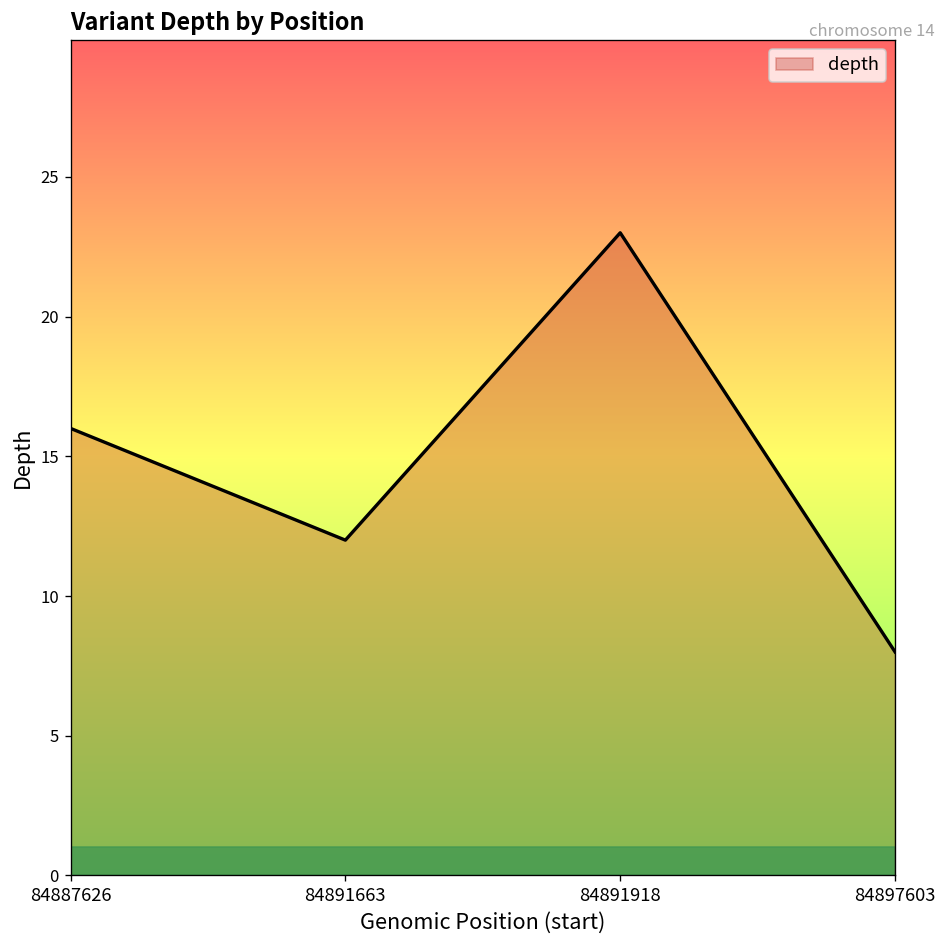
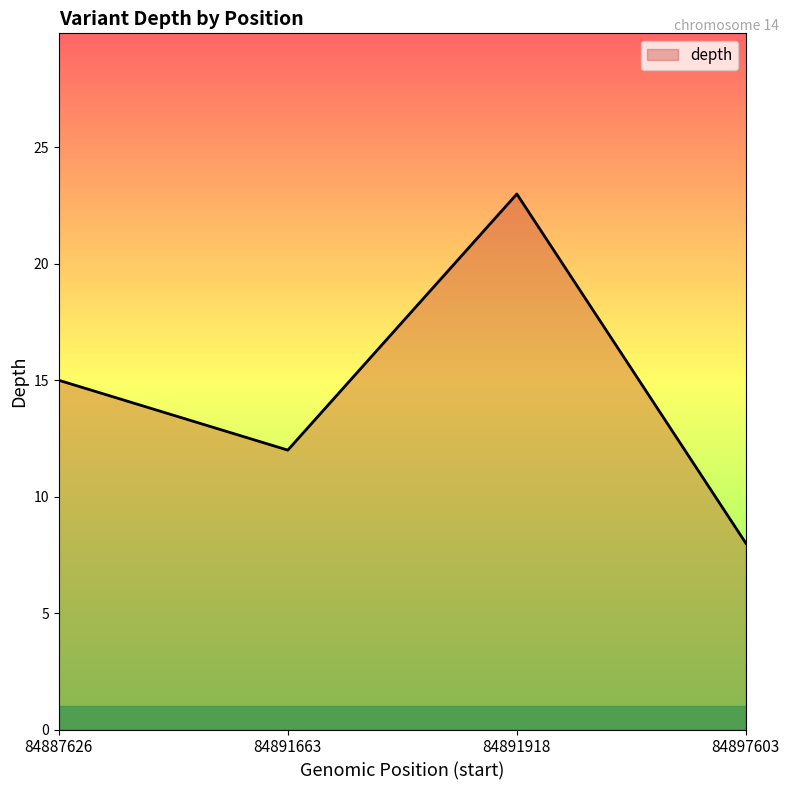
84887626: 16 -> 15
